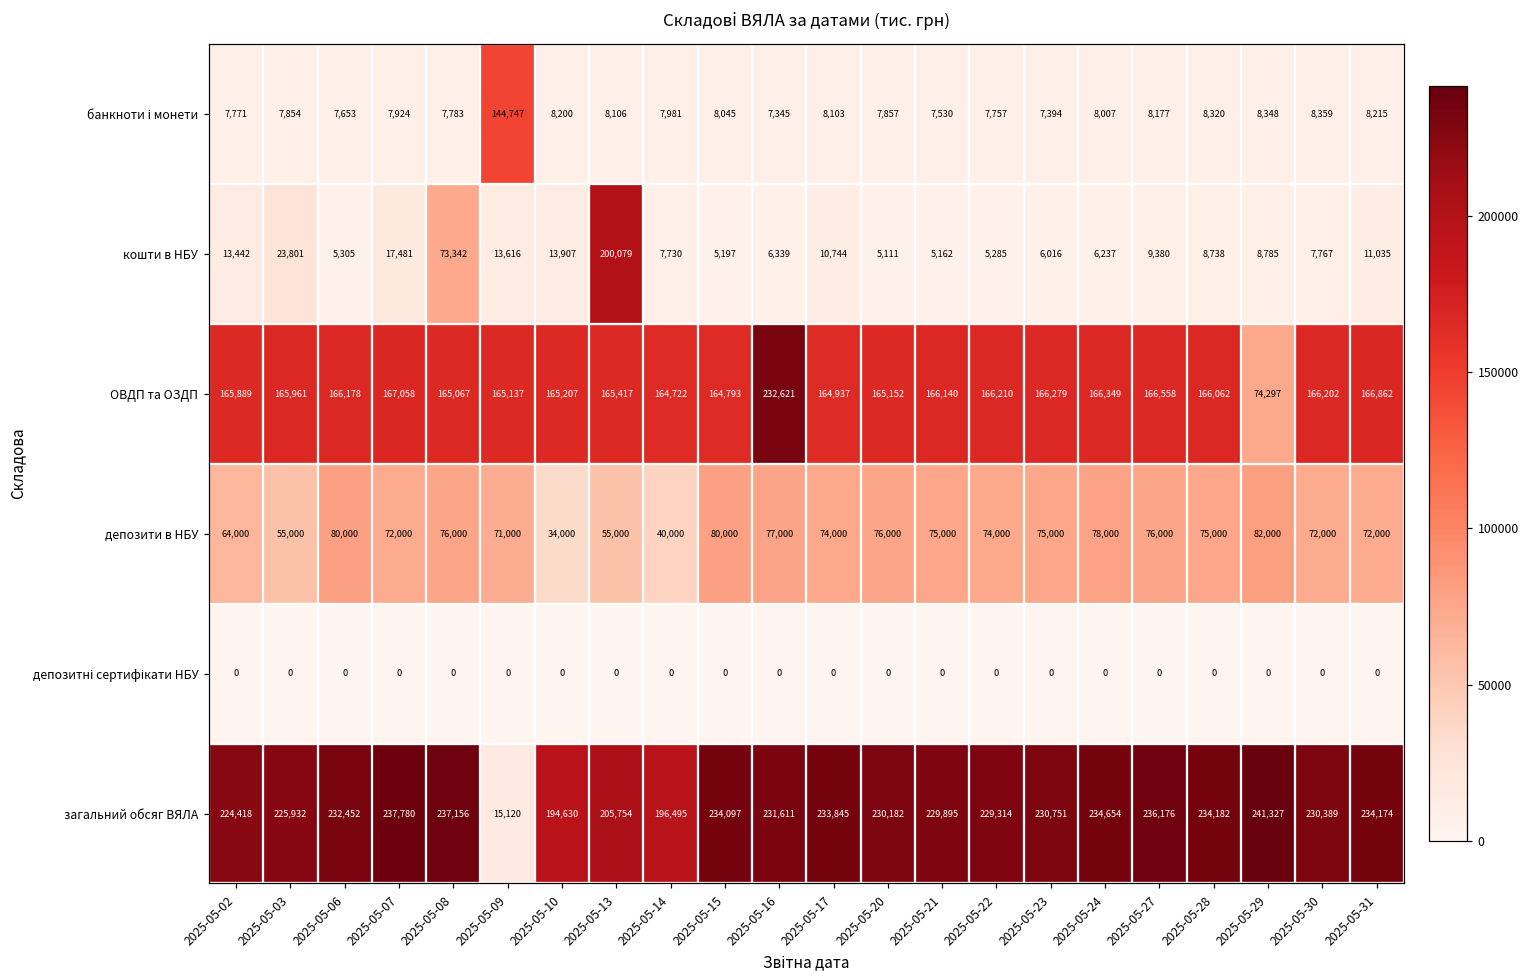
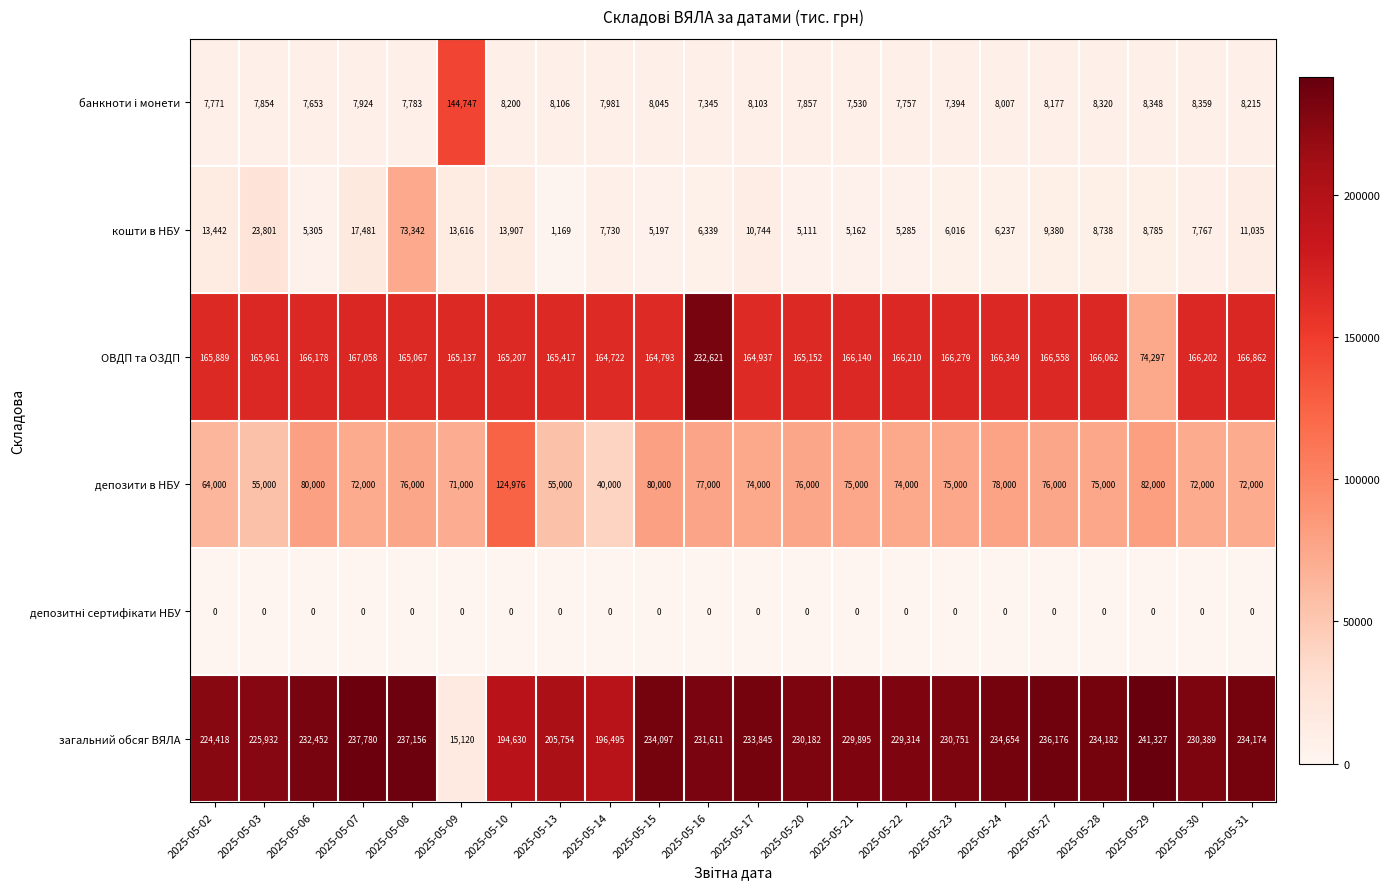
кошти в НБУ, 2025-05-13: 200,079 -> 1,169
депозити в НБУ, 2025-05-10: 34,000 -> 124,976
